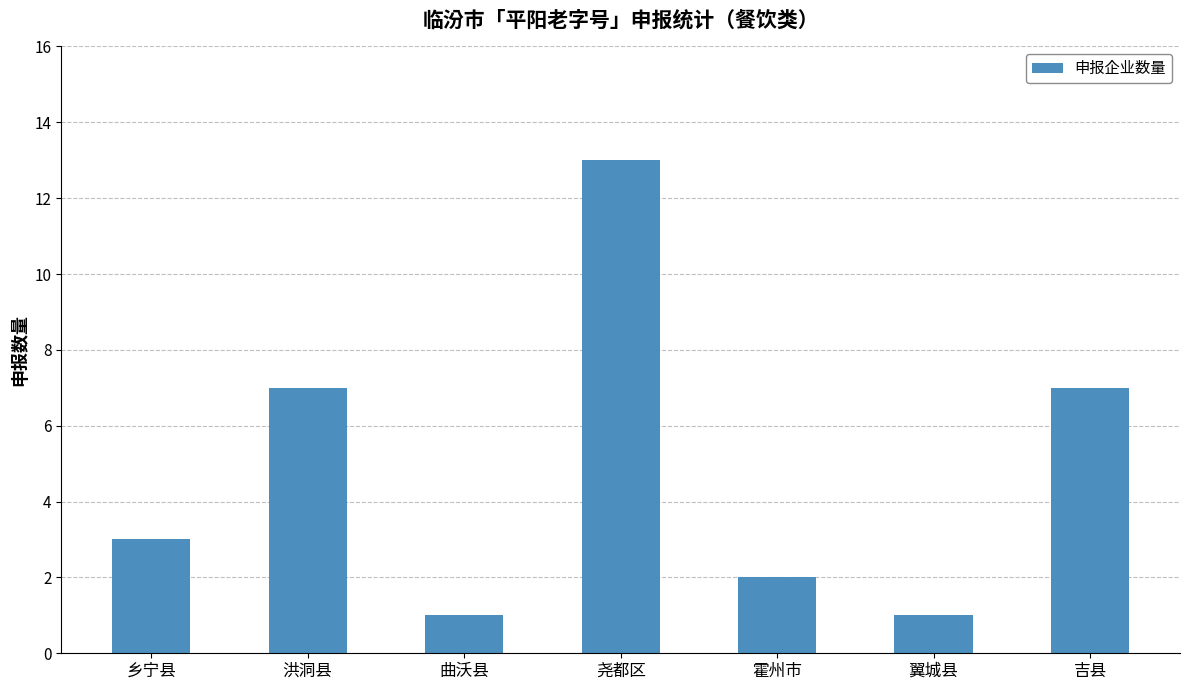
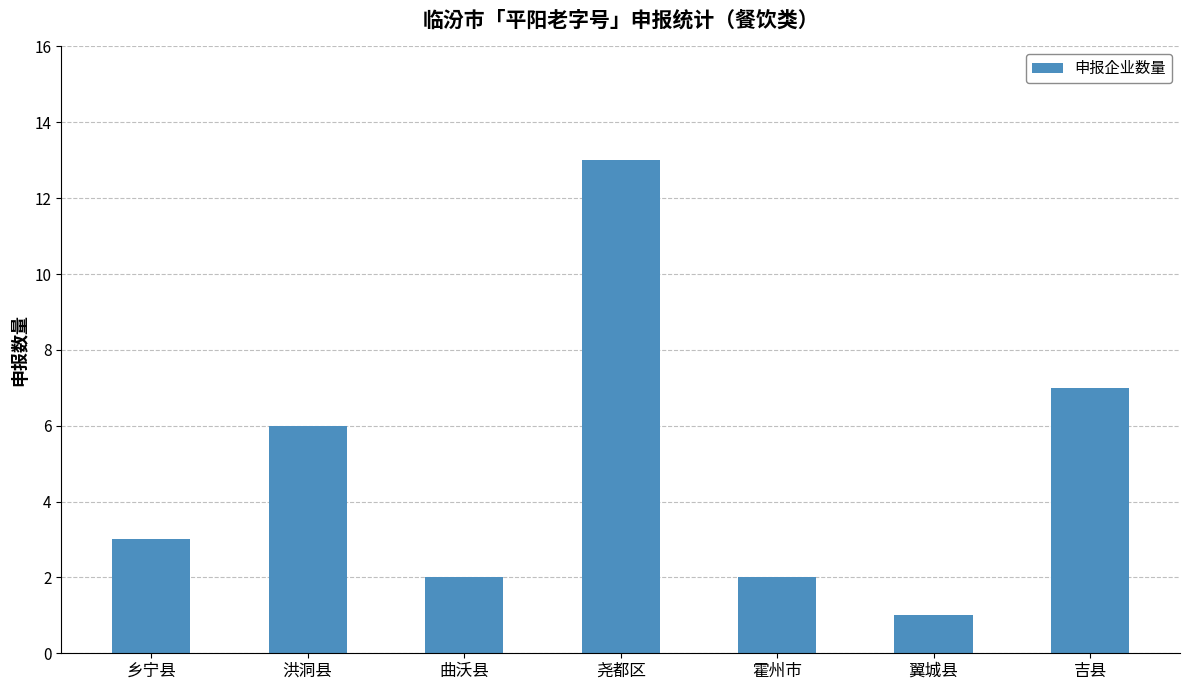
洪洞县: 7 -> 6
曲沃县: 1 -> 2
